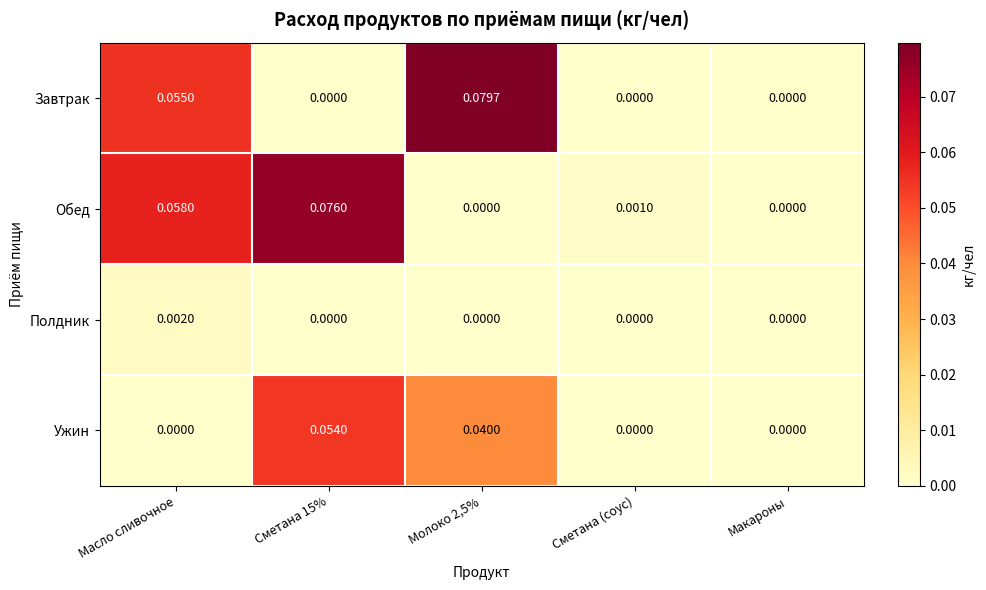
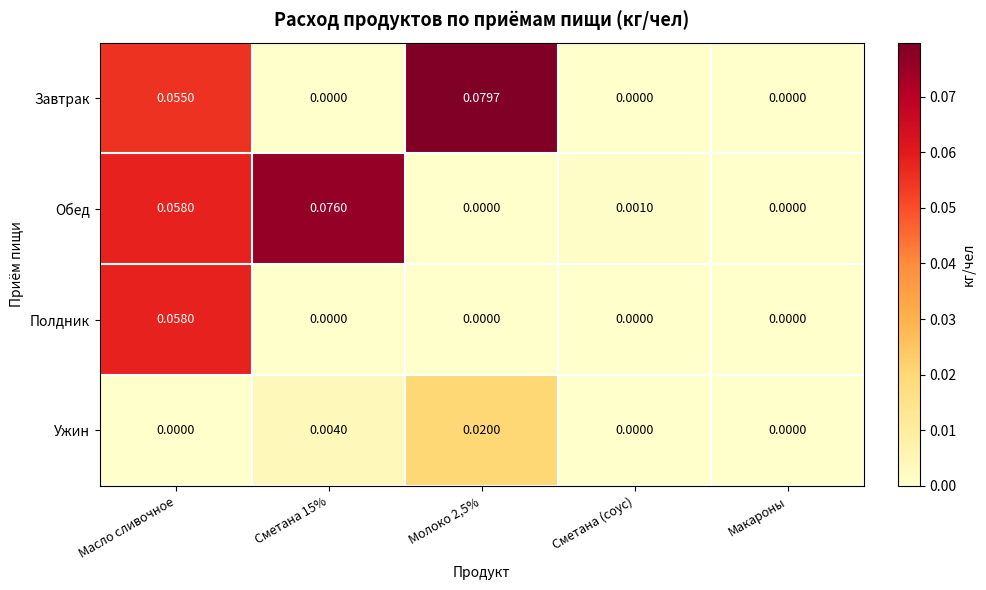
Полдник, Масло сливочное: 0.0020 -> 0.0580
Ужин, Сметана 15%: 0.0540 -> 0.0040
Ужин, Молоко 2,5%: 0.0400 -> 0.0200
